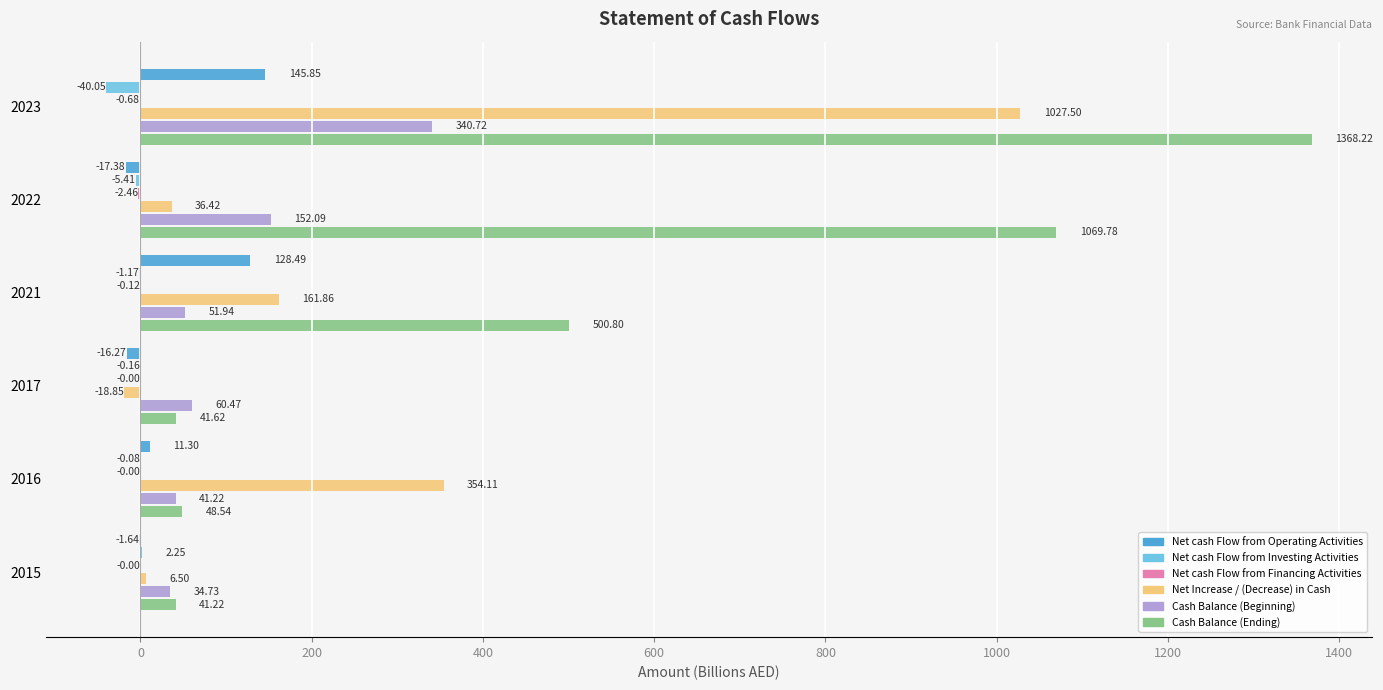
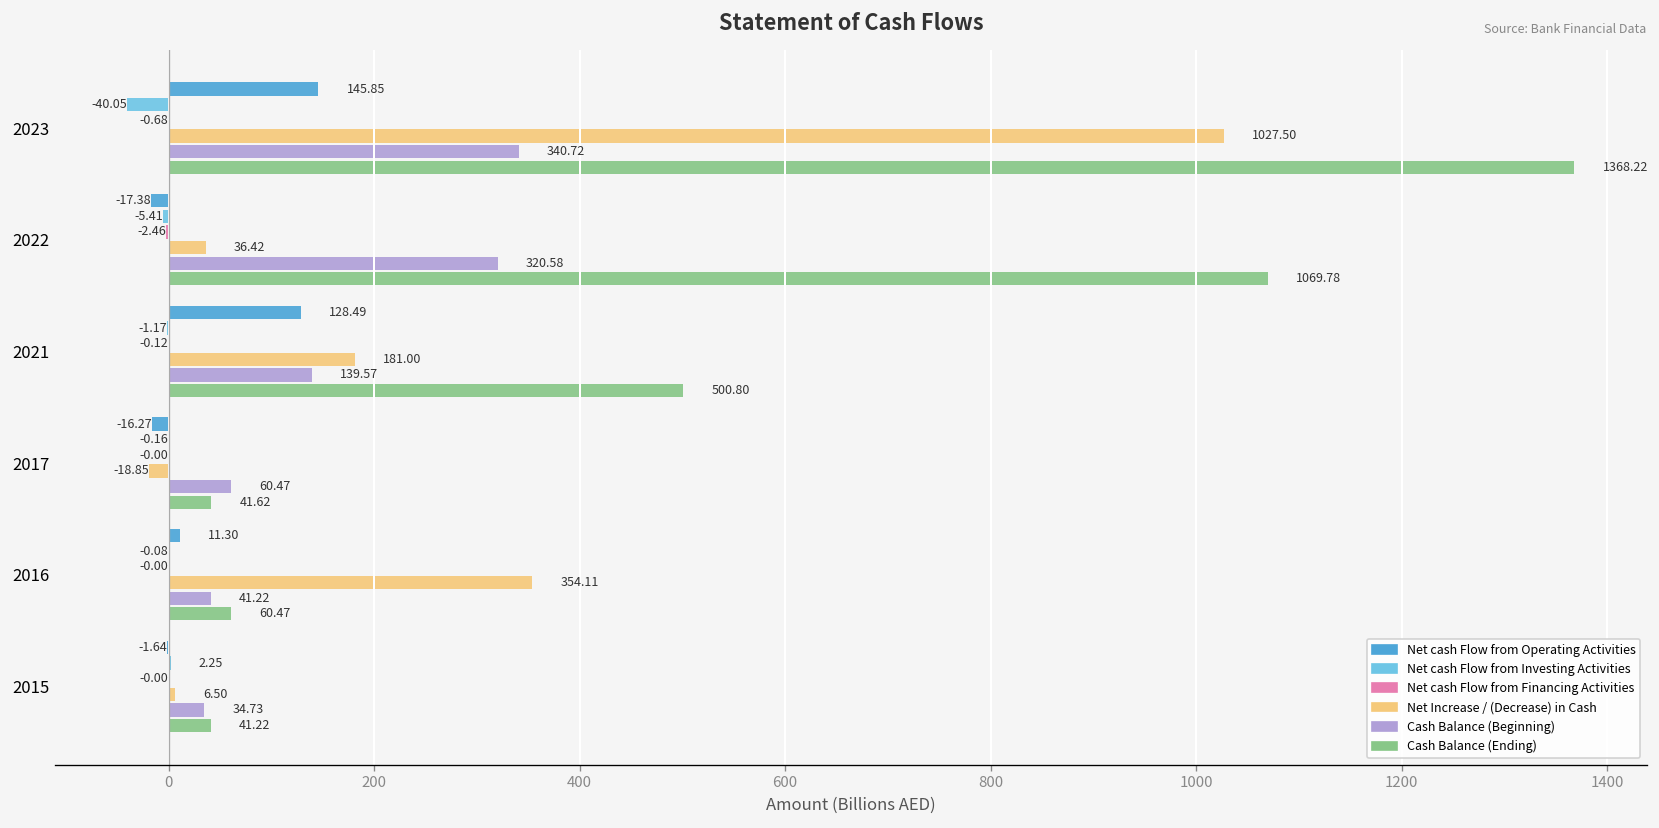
Cash Balance (Beginning), 2022: 152.09 -> 320.58
Net Increase / (Decrease) in Cash, 2021: 161.86 -> 181.00
Cash Balance (Beginning), 2021: 51.94 -> 139.57
Cash Balance (Ending), 2016: 48.54 -> 60.47
